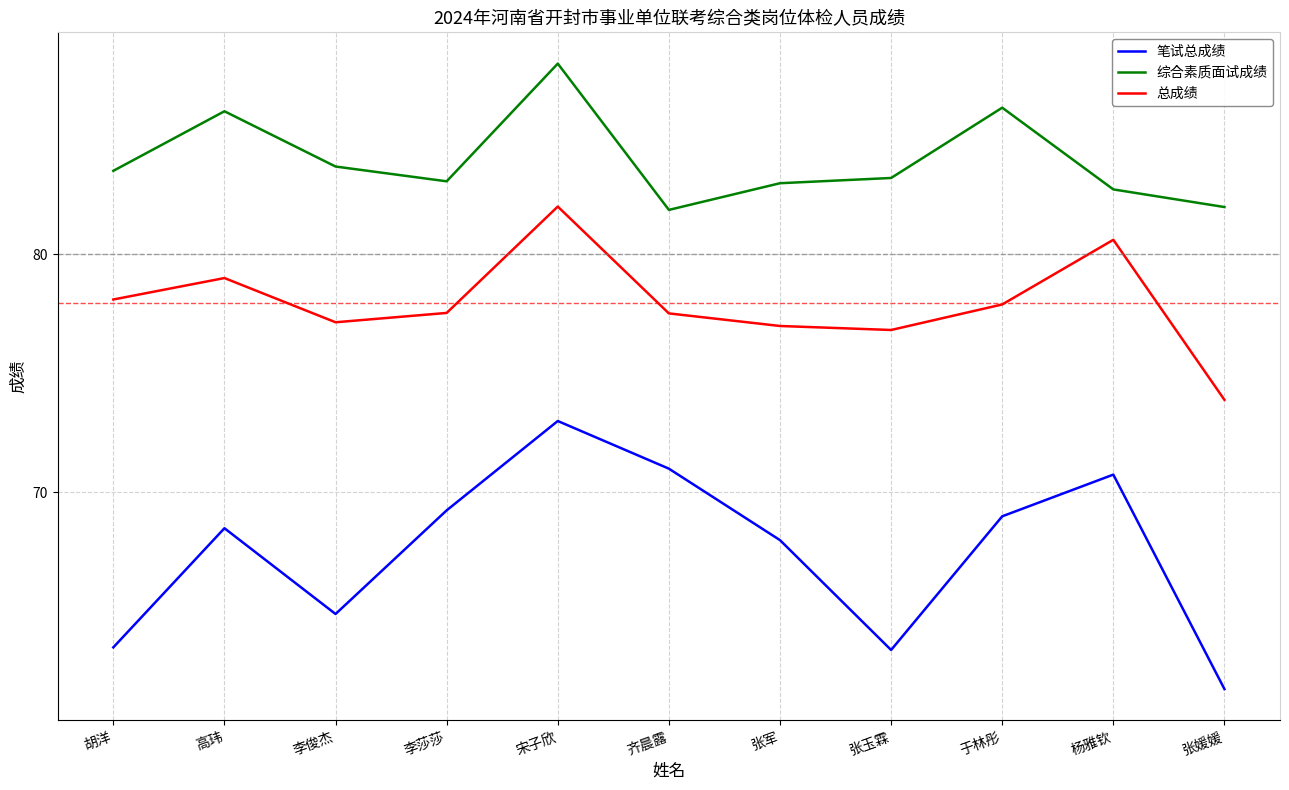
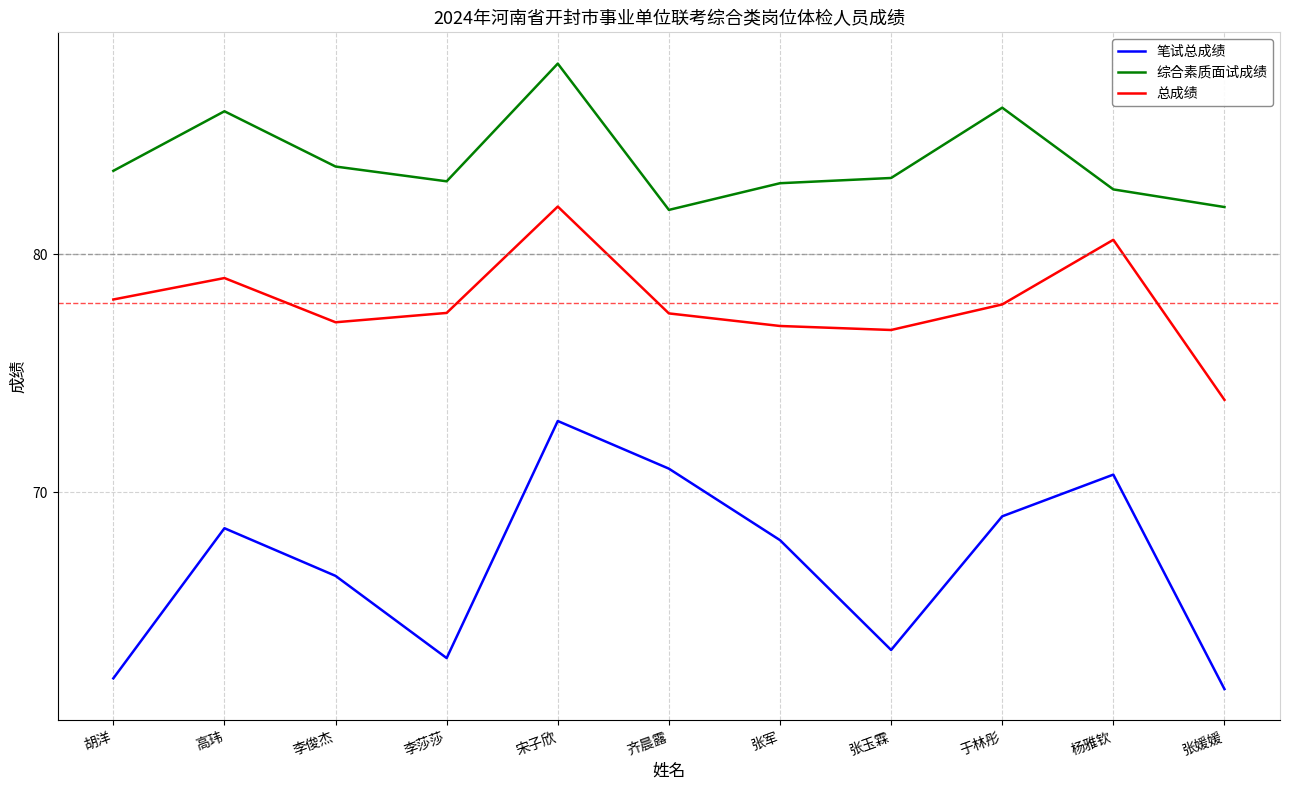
笔试总成绩, 胡洋: 63.5 -> 62.2
笔试总成绩, 李俊杰: 64.9 -> 66.5
笔试总成绩, 李莎莎: 69.3 -> 63.1
